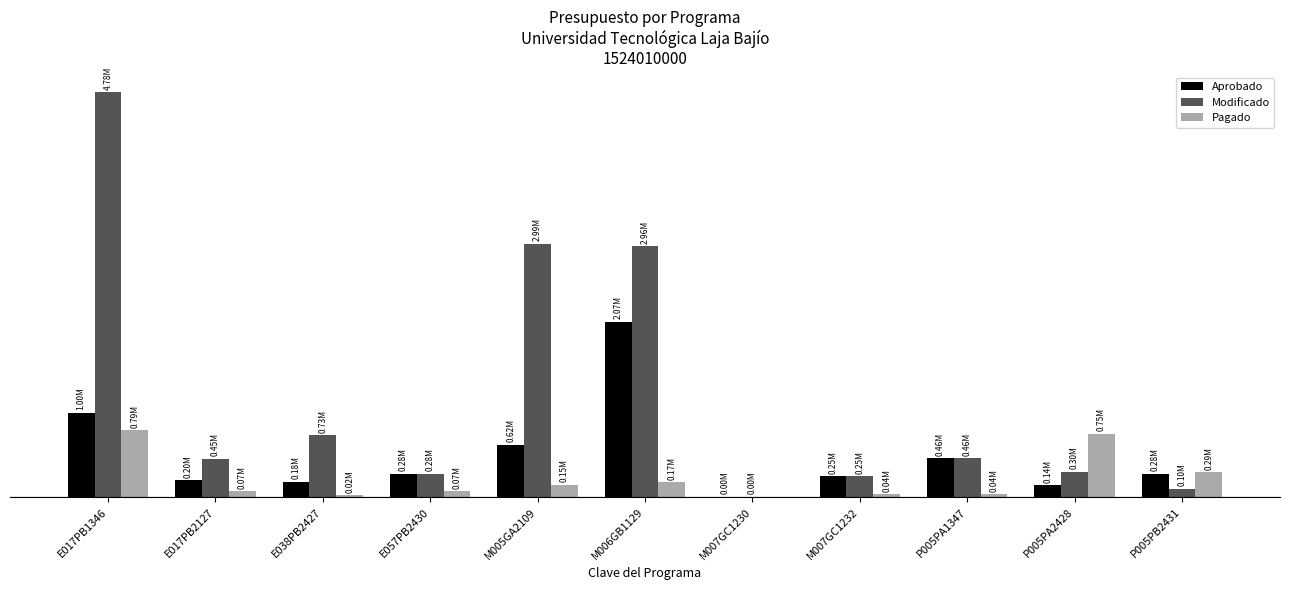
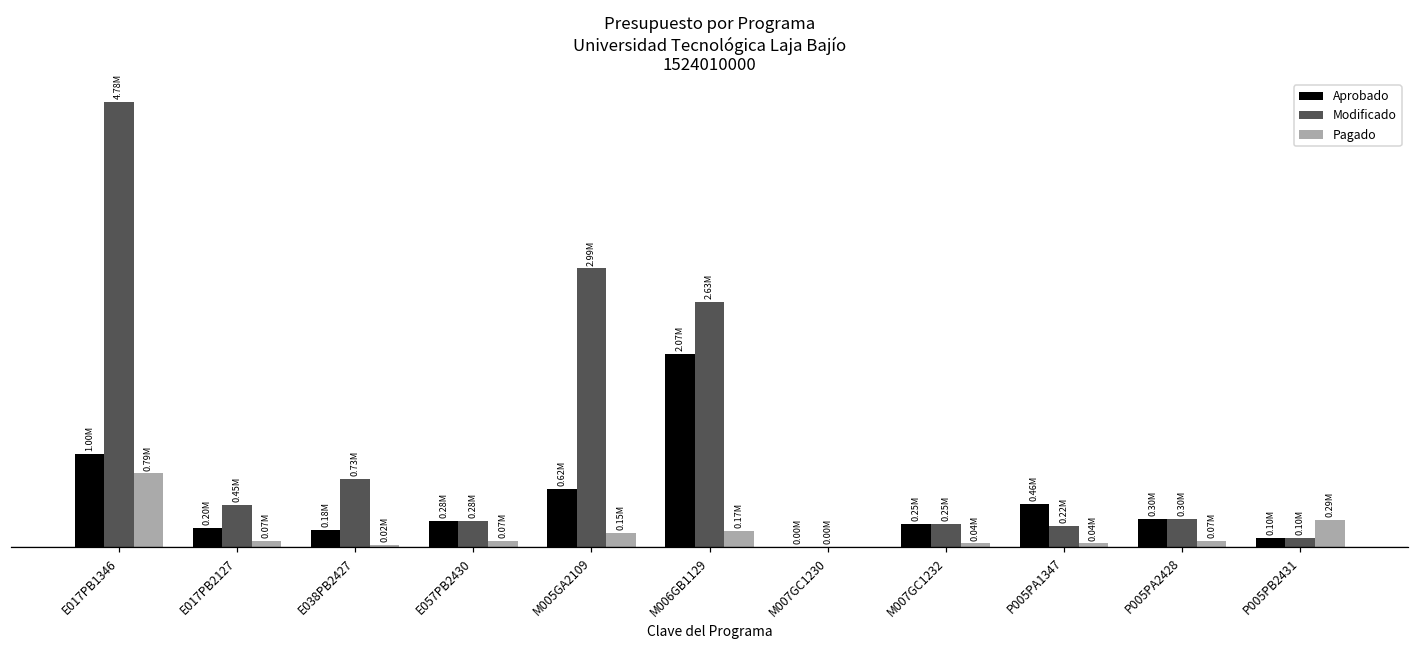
Modificado, M006GB1129: 2.96M -> 2.63M
Modificado, P005PA1347: 0.46M -> 0.22M
Aprobado, P005PA2428: 0.14M -> 0.30M
Pagado, P005PA2428: 0.75M -> 0.07M
Aprobado, P005PB2431: 0.28M -> 0.10M
